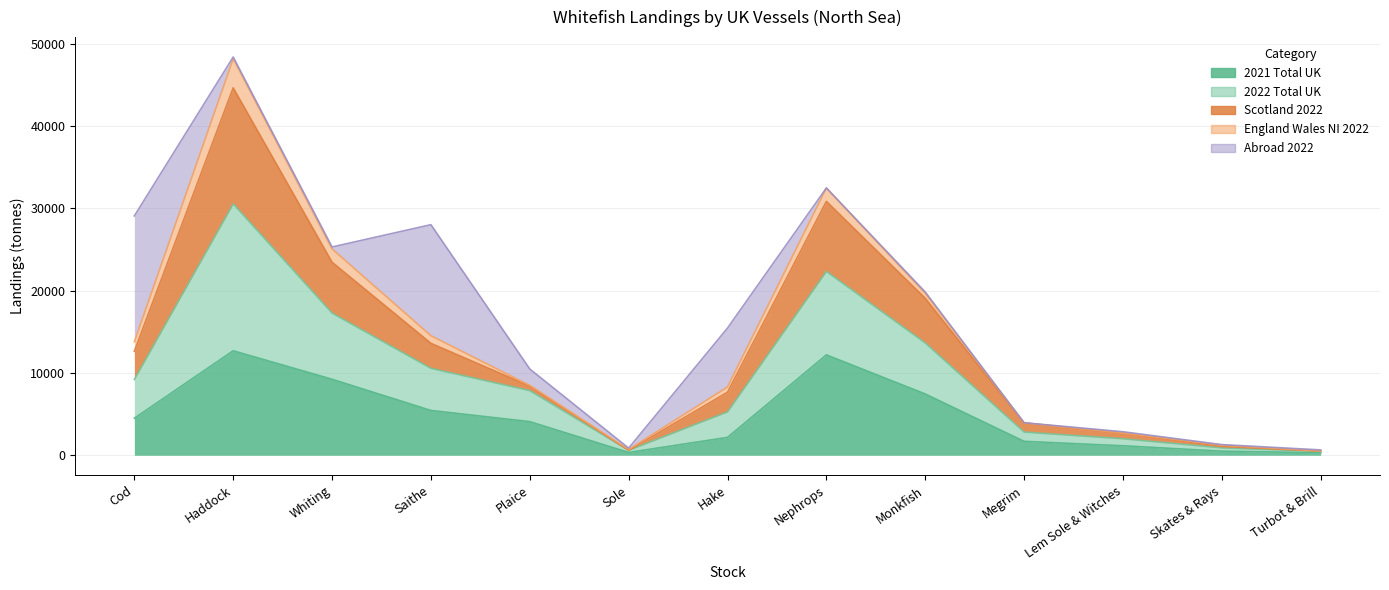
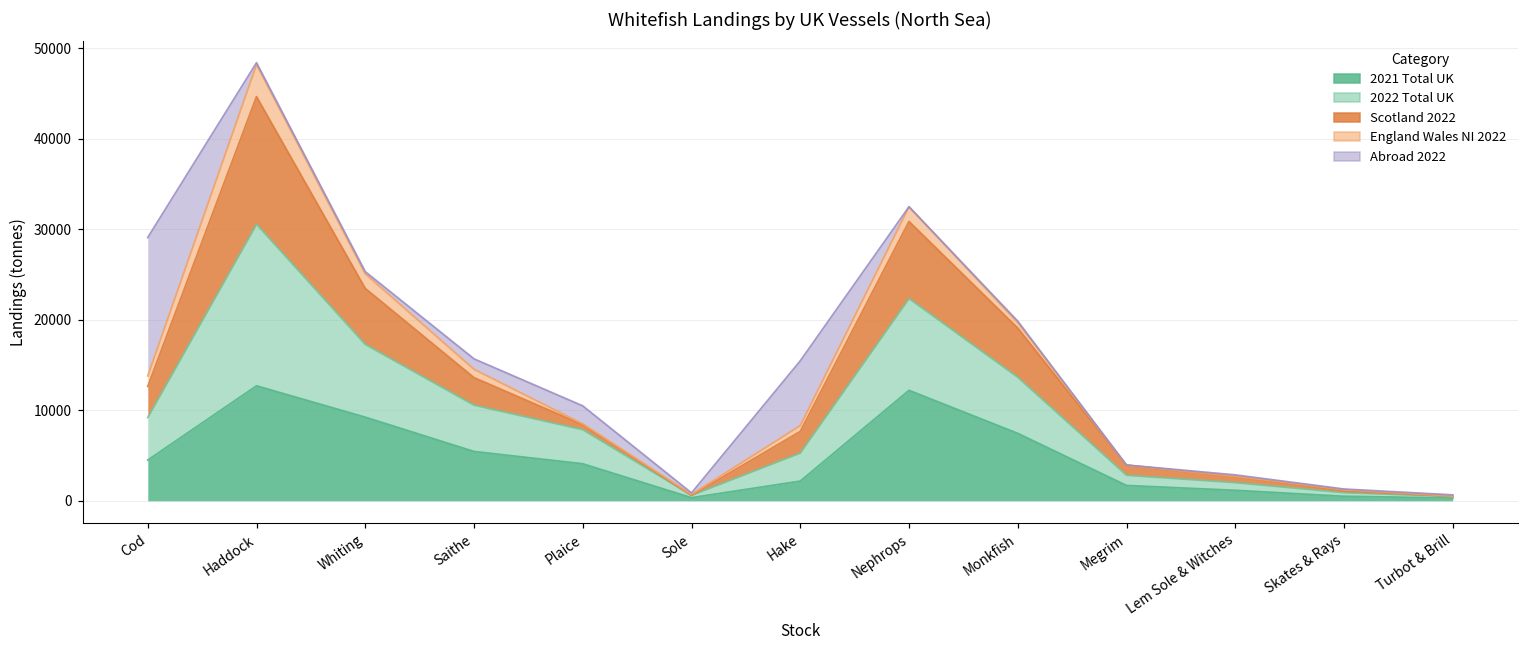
Abroad 2022, Saithe: 13000 -> 1000
